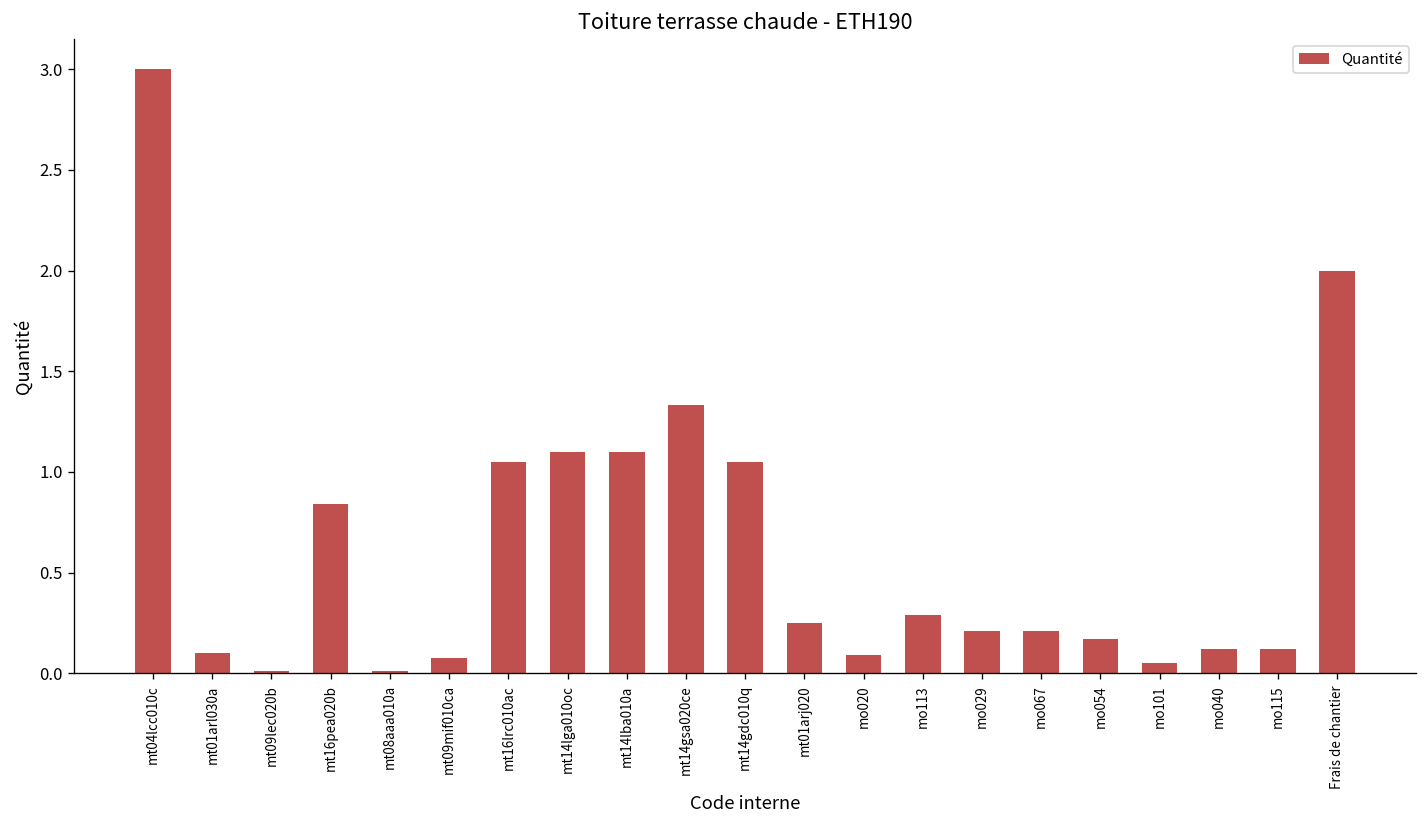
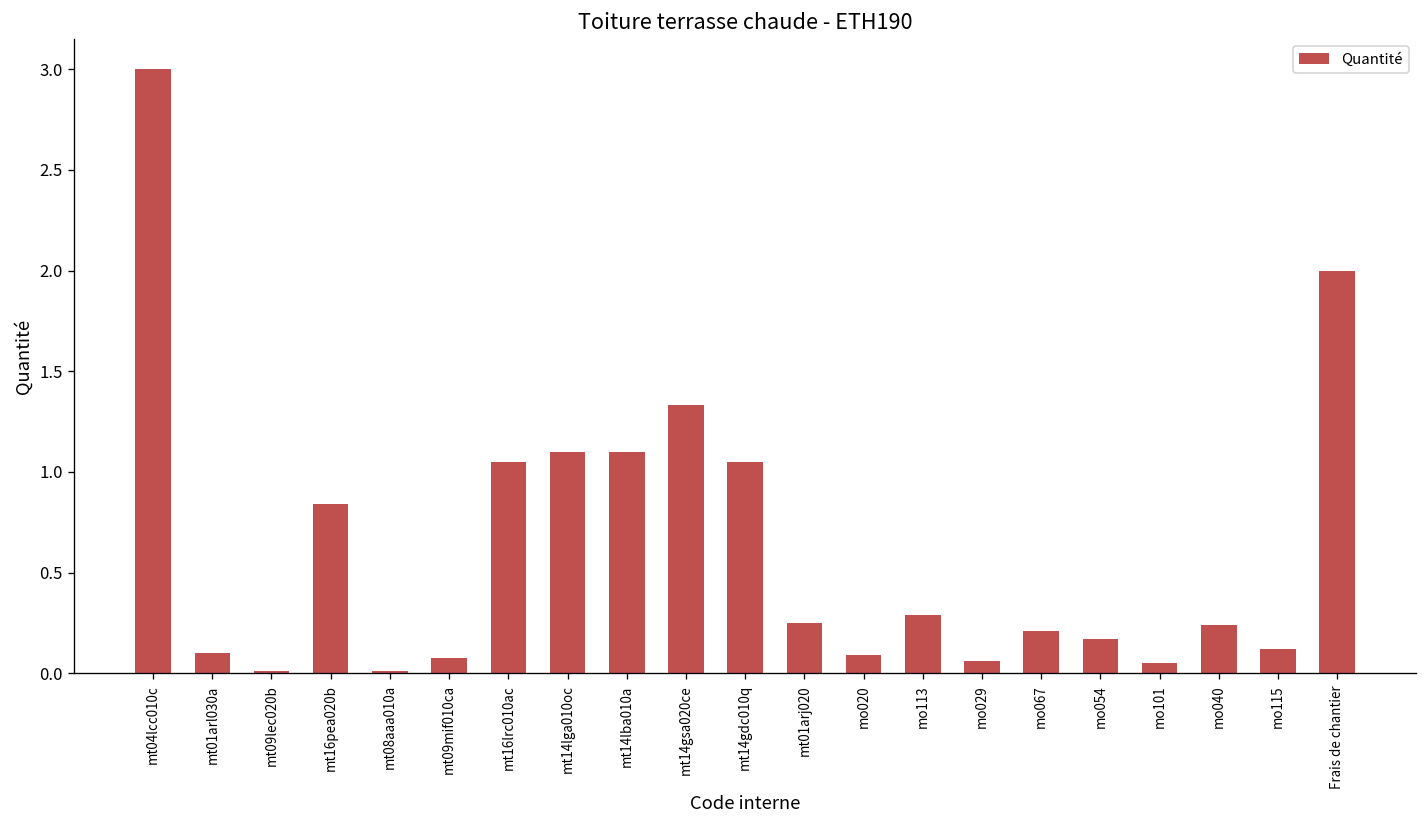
mo029: 0.21 -> 0.06
mo040: 0.12 -> 0.24
